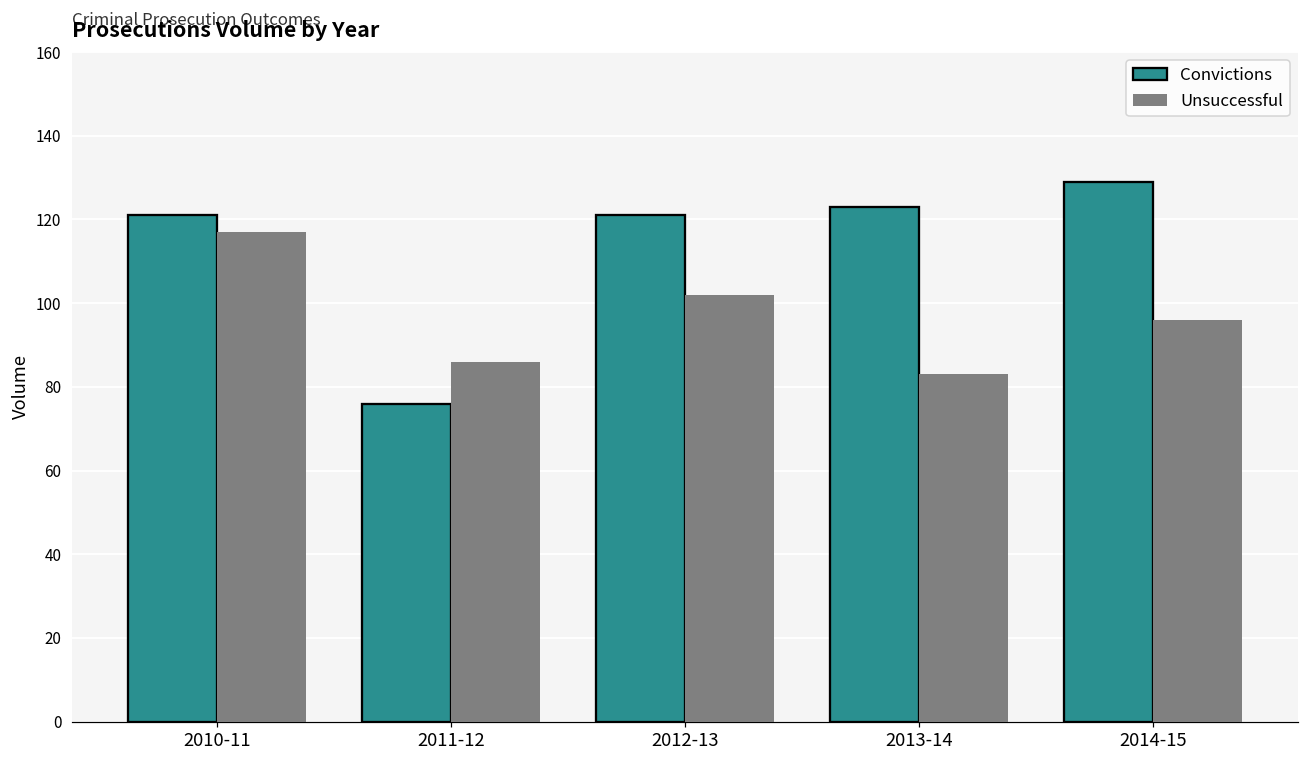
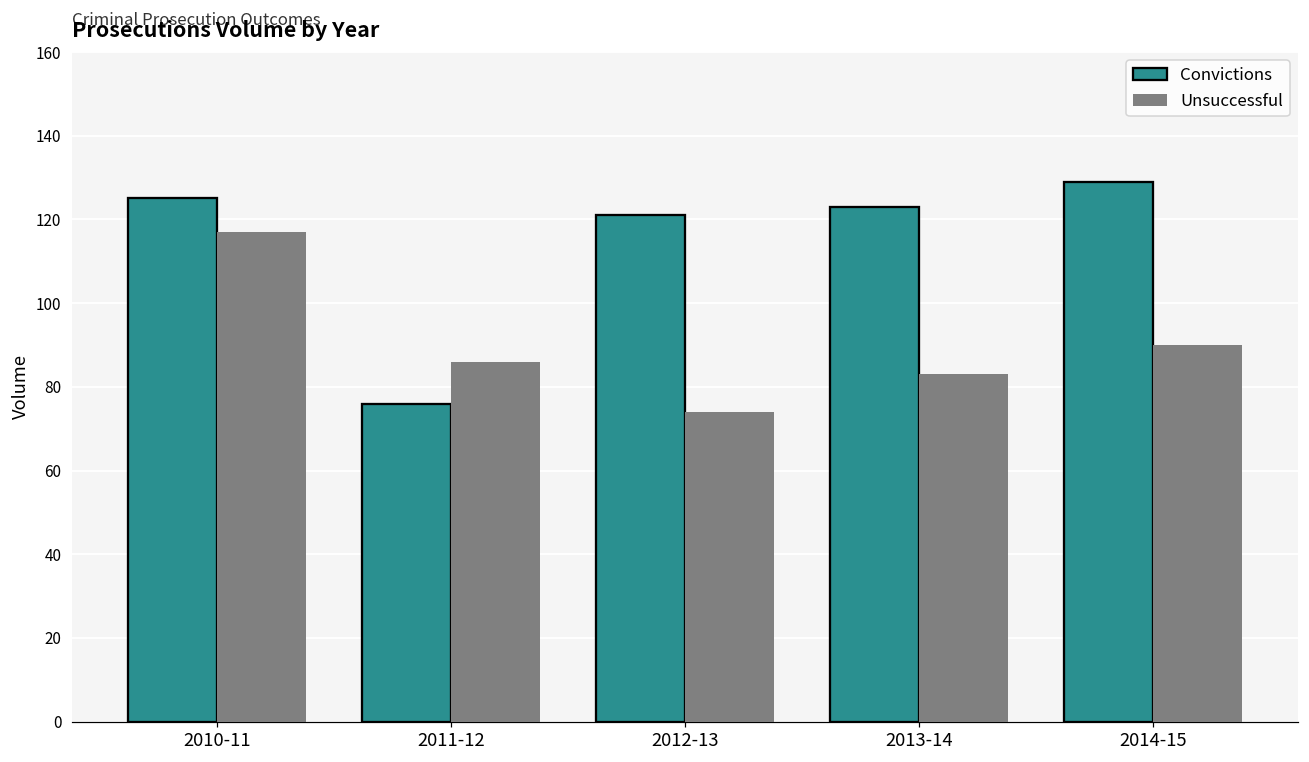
Convictions, 2010-11: 121 -> 125
Unsuccessful, 2012-13: 102 -> 74
Unsuccessful, 2014-15: 96 -> 90
